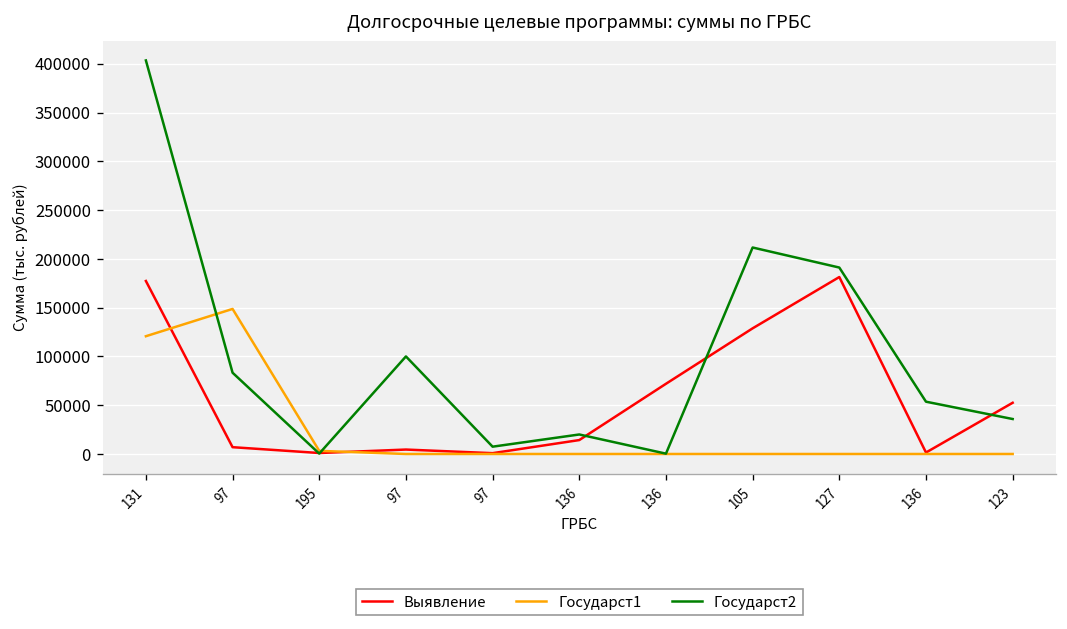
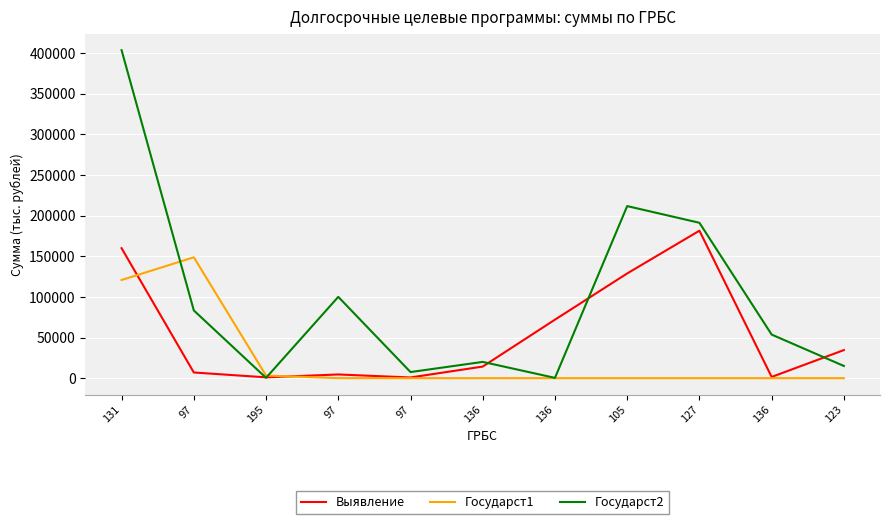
Выявление, 131: 180000 -> 160000
Выявление, 123: 50000 -> 30000
Государст2, 123: 40000 -> 20000
